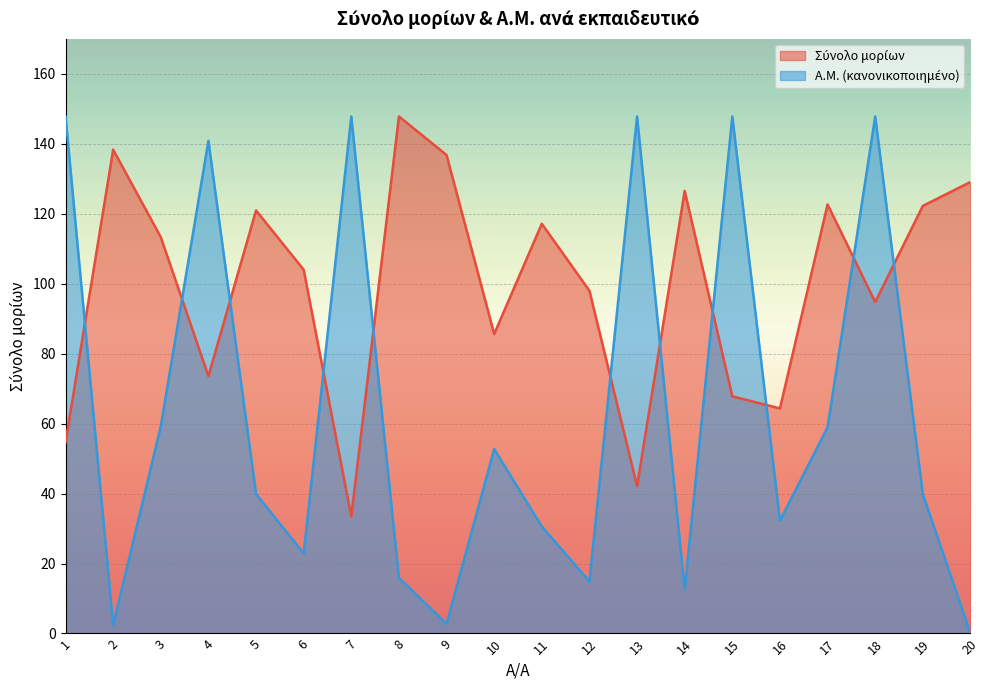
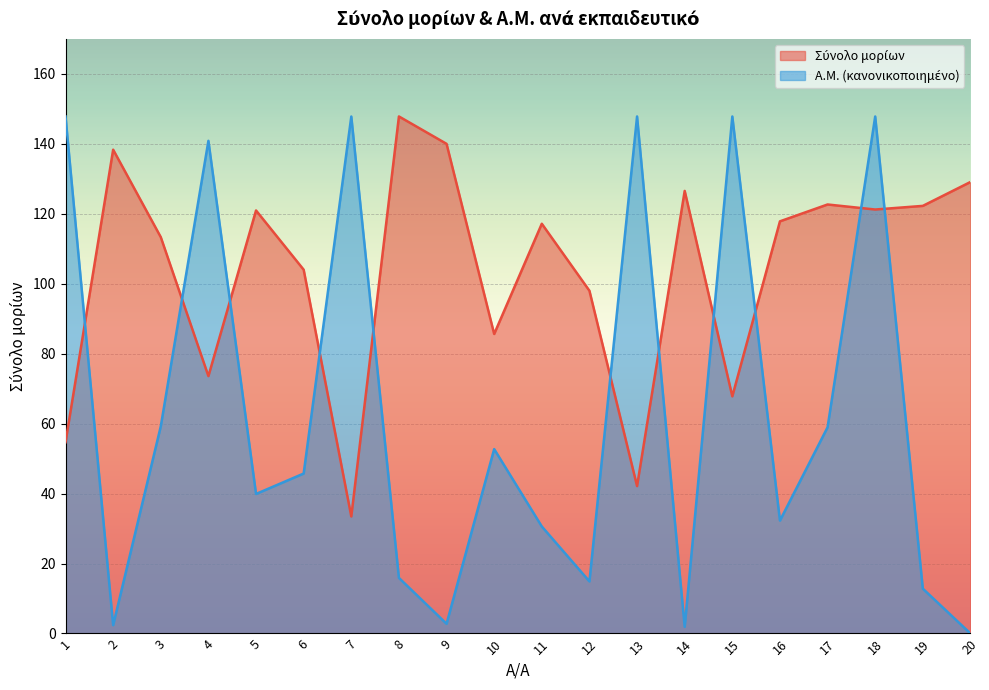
Α.Μ. (κανονικοποιημένο), 6: 23 -> 46
Σύνολο μορίων, 9: 137 -> 140
Α.Μ. (κανονικοποιημένο), 14: 13 -> 2
Σύνολο μορίων, 16: 64 -> 118
Σύνολο μορίων, 18: 95 -> 121
Α.Μ. (κανονικοποιημένο), 19: 40 -> 13
